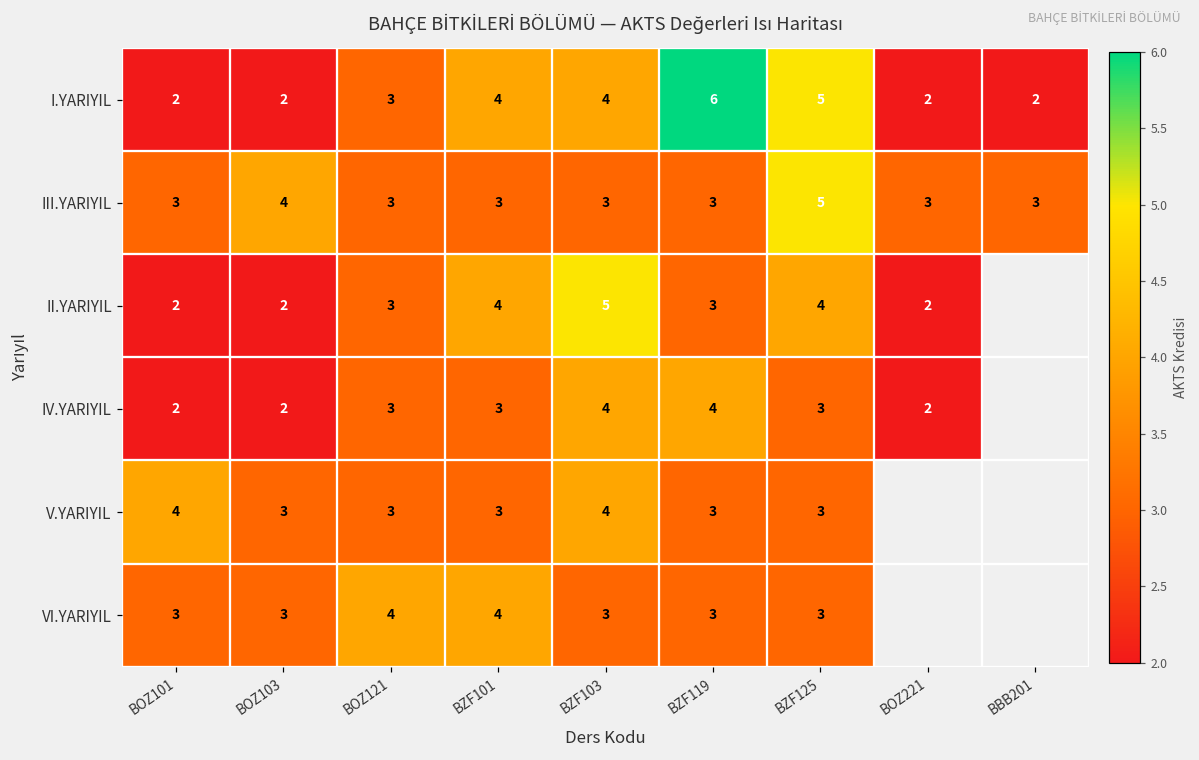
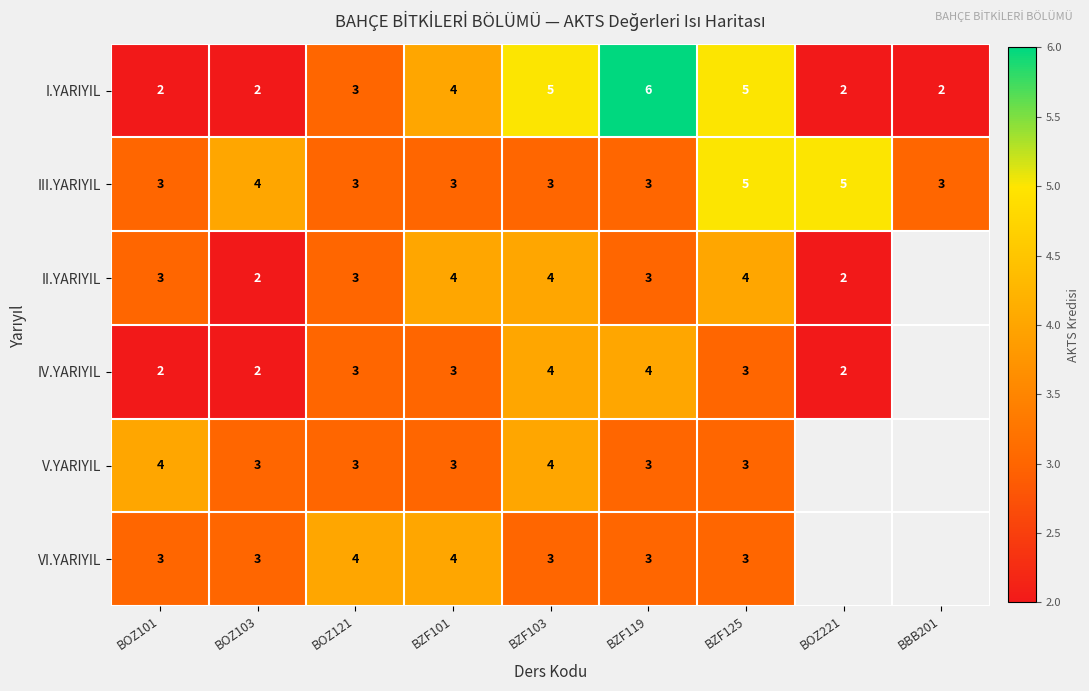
I.YARIYIL, BZF103: 4 -> 5
III.YARIYIL, BOZ221: 3 -> 5
II.YARIYIL, BOZ101: 2 -> 3
II.YARIYIL, BZF103: 5 -> 4
